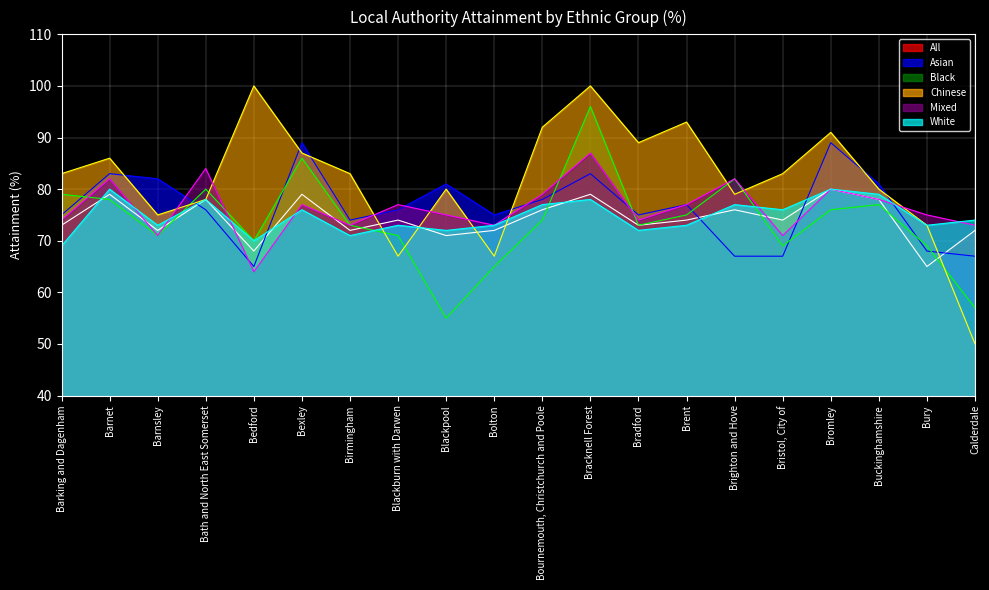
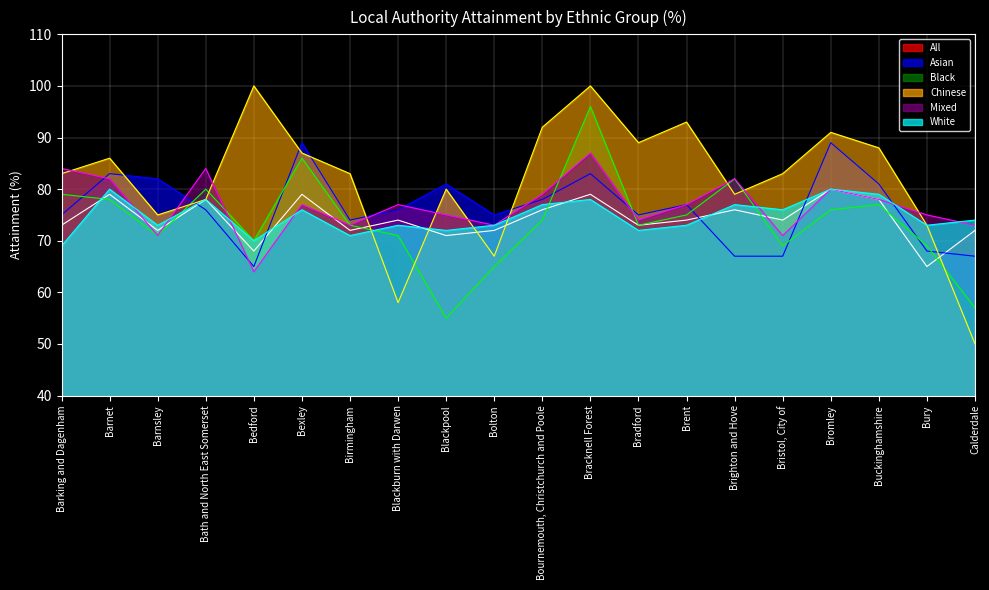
Mixed, Barking and Dagenham: 74 -> 84
Chinese, Blackburn with Darwen: 67 -> 58
Chinese, Buckinghamshire: 80 -> 88
